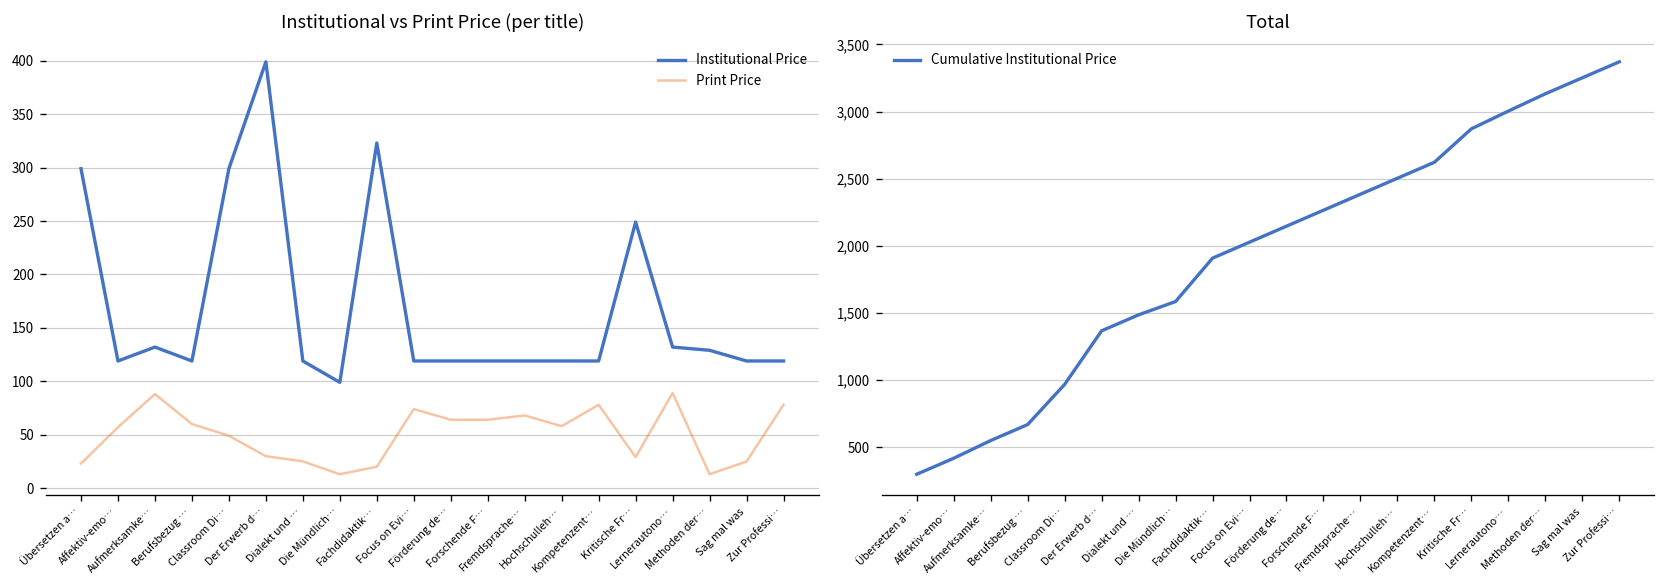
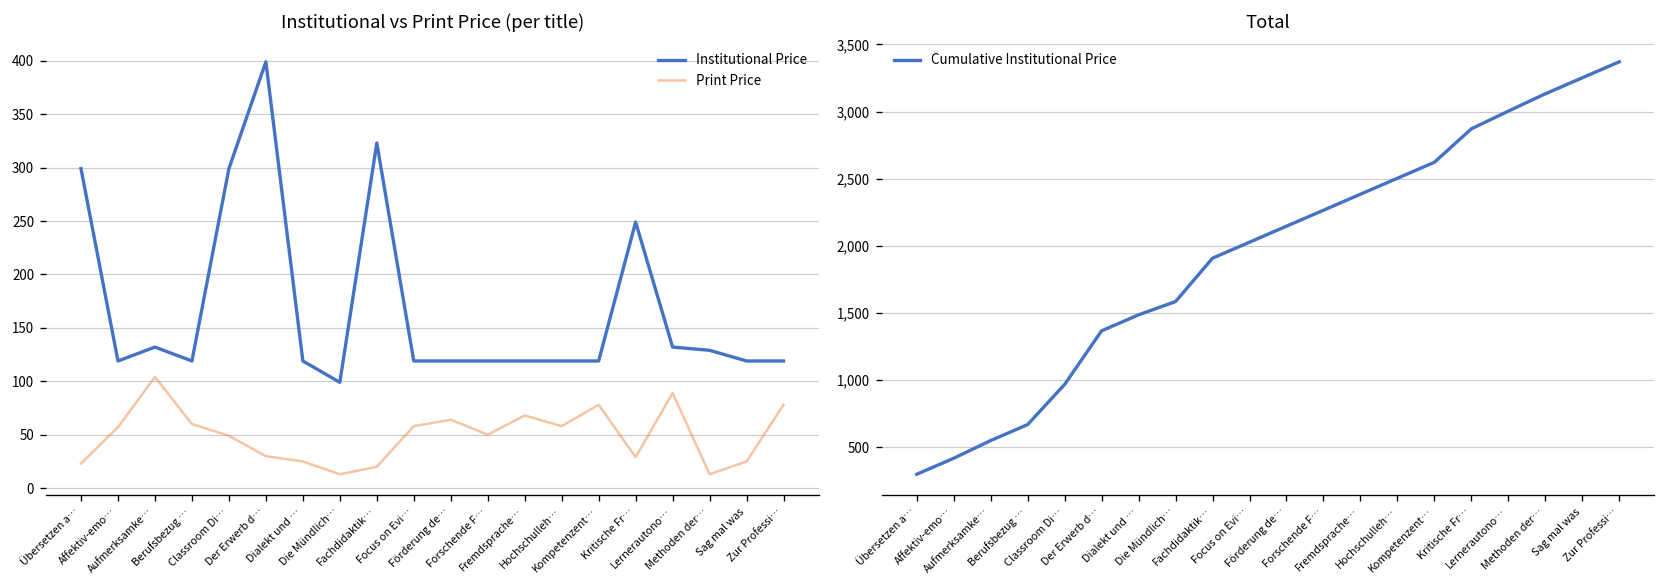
Institutional vs Print Price (per title), Print Price, Aufmerksamke…: 90 -> 100
Institutional vs Print Price (per title), Print Price, Focus on Evi…: 70 -> 60
Institutional vs Print Price (per title), Print Price, Forschende F…: 60 -> 50
